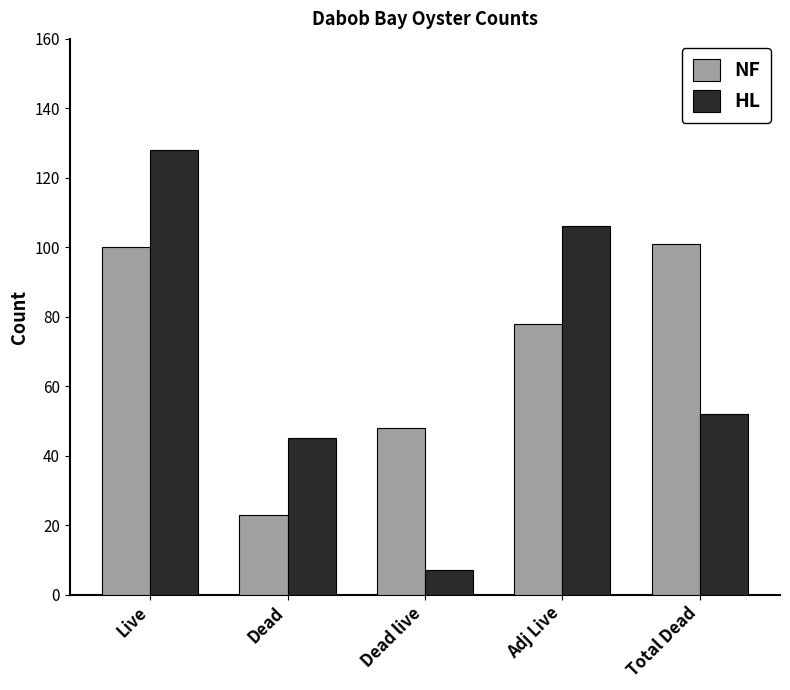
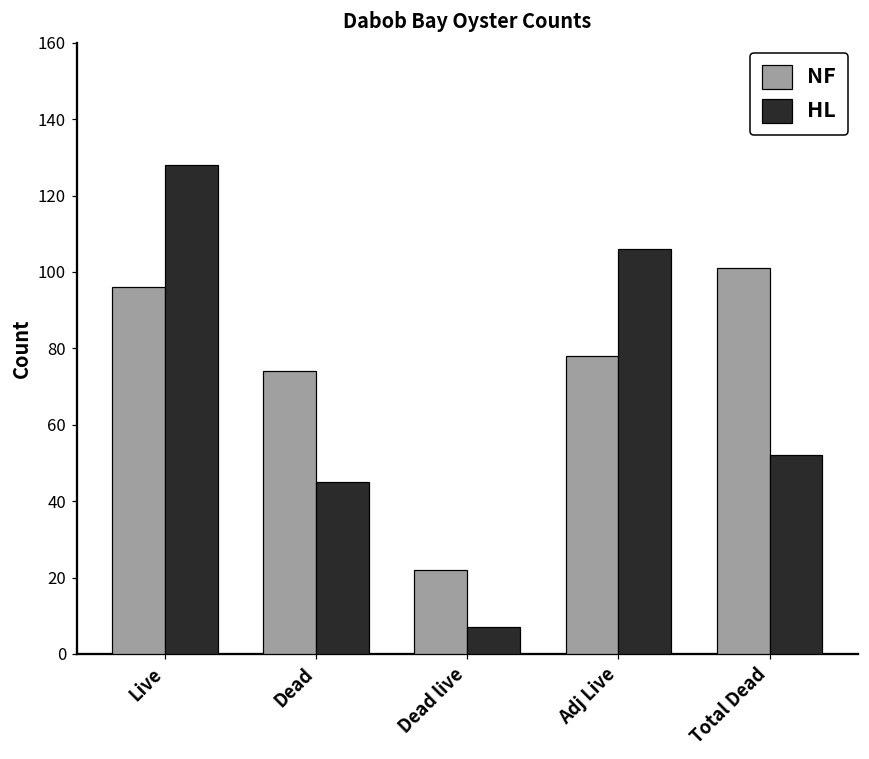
NF, Live: 100 -> 96
NF, Dead: 23 -> 74
NF, Dead live: 48 -> 22
